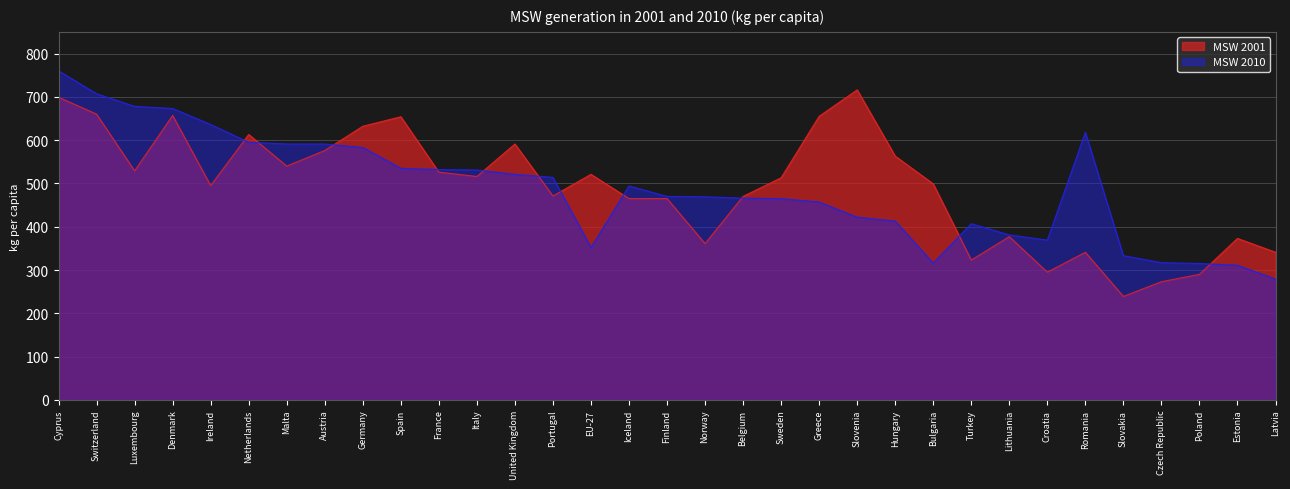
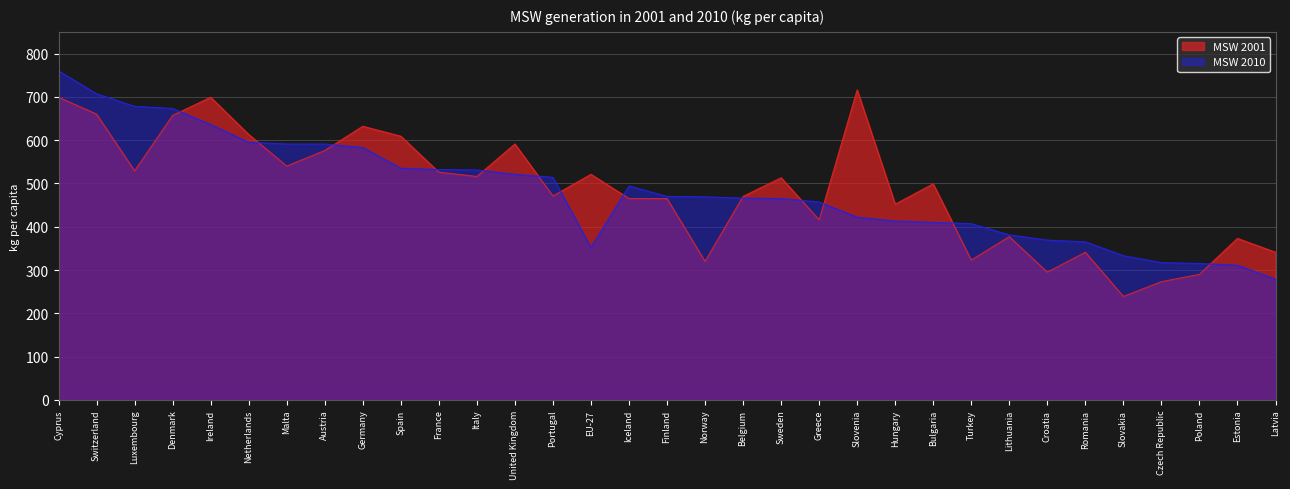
MSW 2001, Ireland: 500 -> 700
MSW 2001, Spain: 650 -> 610
MSW 2001, Norway: 360 -> 320
MSW 2001, Greece: 660 -> 420
MSW 2001, Hungary: 560 -> 450
MSW 2010, Bulgaria: 320 -> 410
MSW 2010, Romania: 620 -> 370
